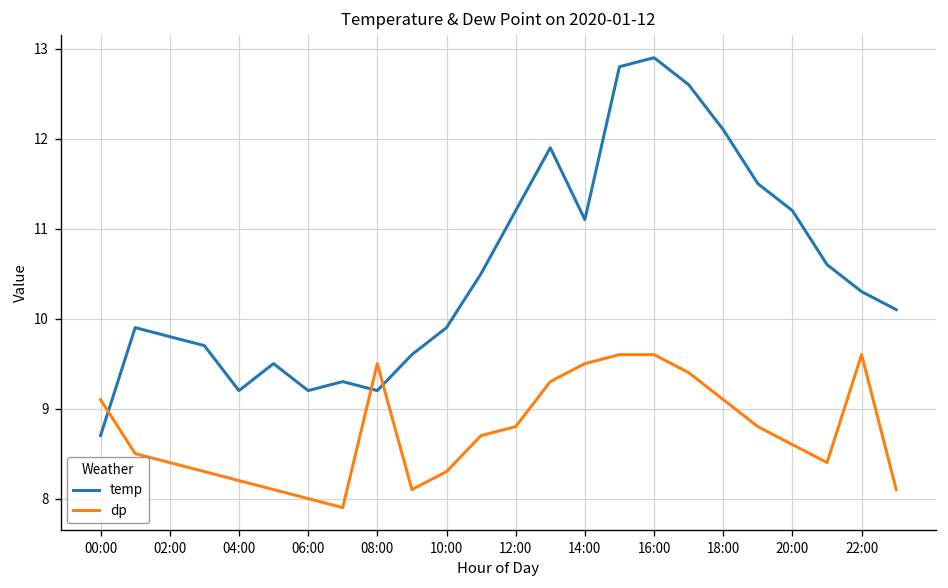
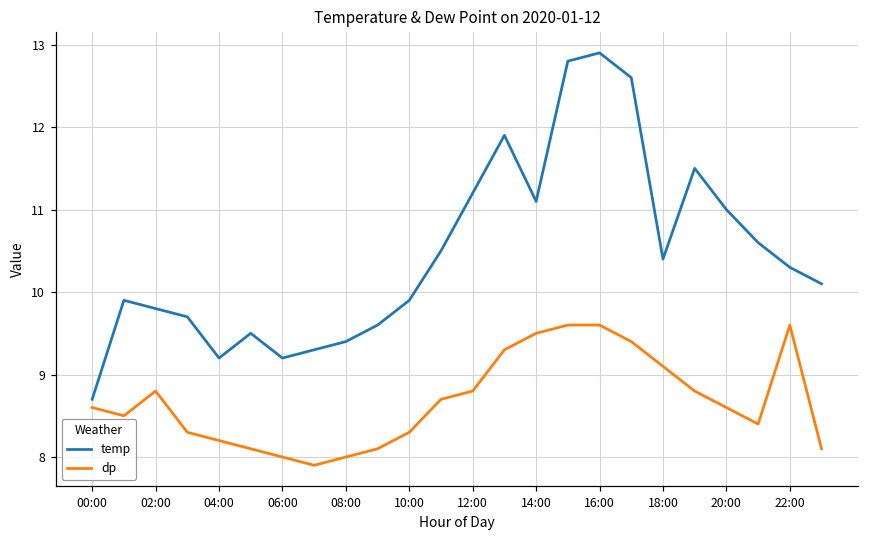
dp, 00:00: 9.1 -> 8.6
dp, 02:00: 8.4 -> 8.8
temp, 08:00: 9.2 -> 9.4
dp, 08:00: 9.5 -> 8.0
temp, 18:00: 12.1 -> 10.4
temp, 20:00: 11.2 -> 11.0
